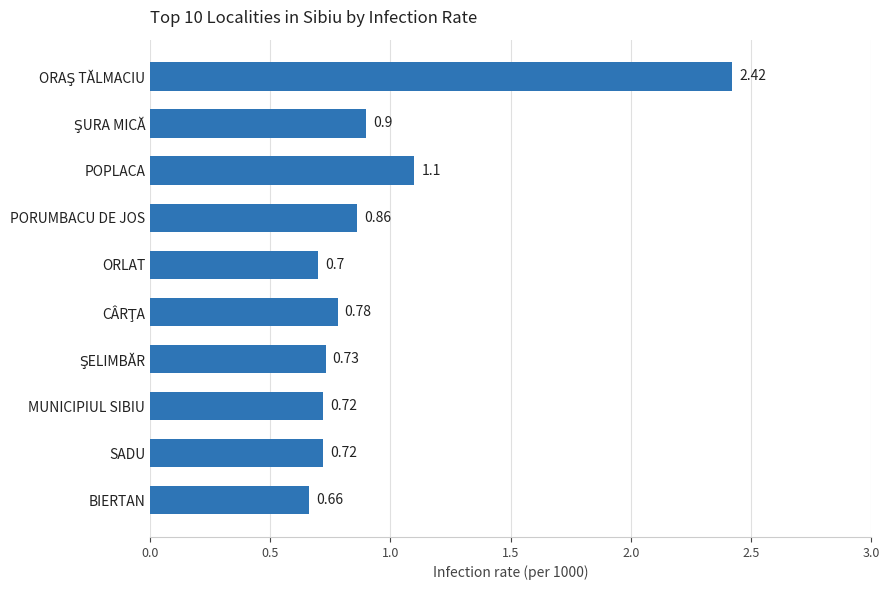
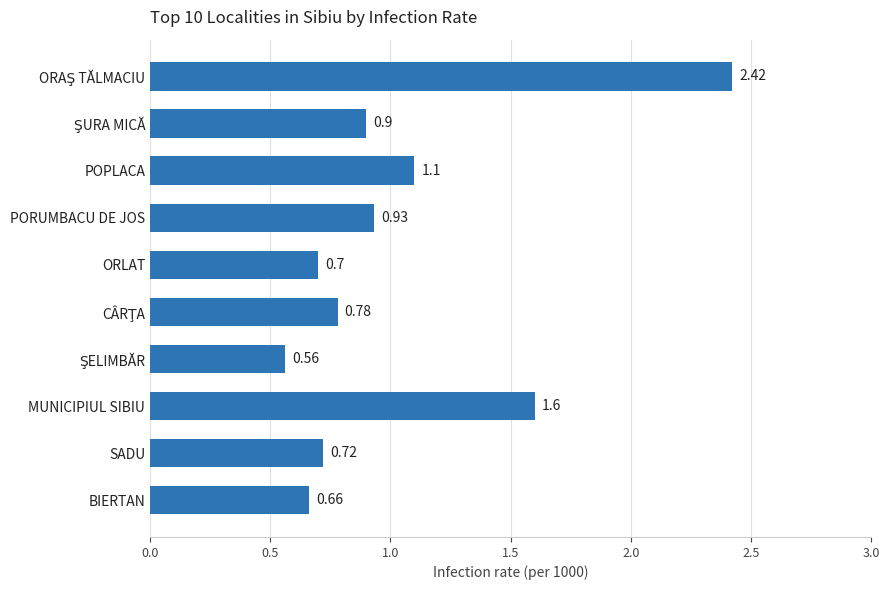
PORUMBACU DE JOS: 0.86 -> 0.93
ŞELIMBĂR: 0.73 -> 0.56
MUNICIPIUL SIBIU: 0.72 -> 1.6
